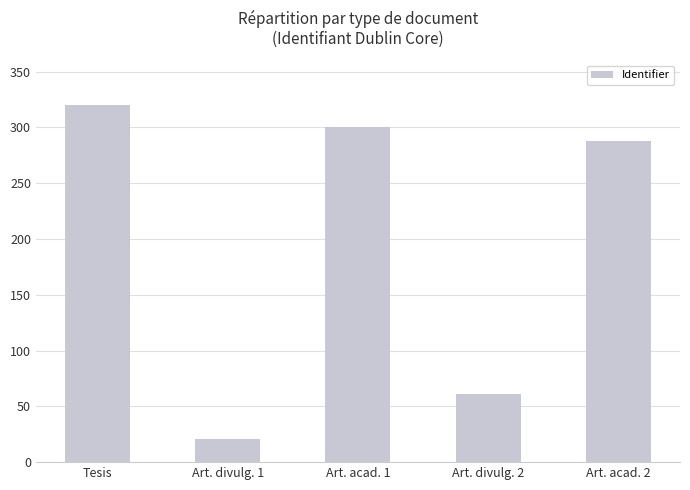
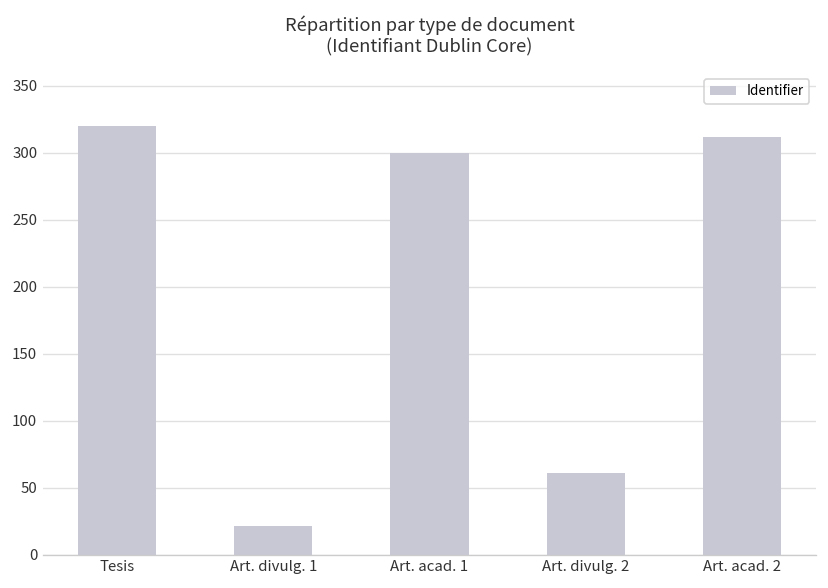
Art. acad. 2: 288 -> 312
